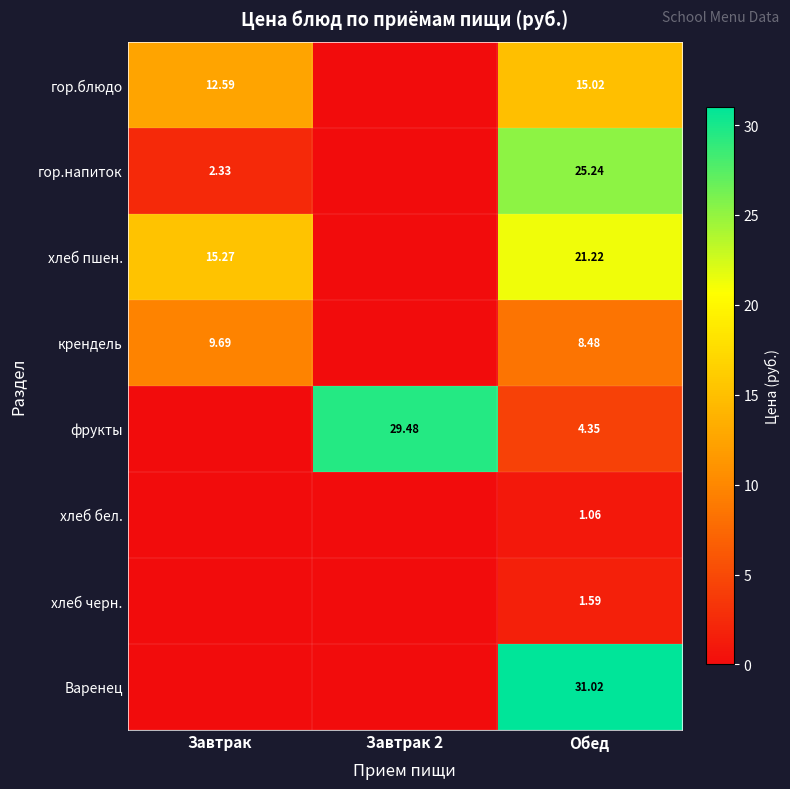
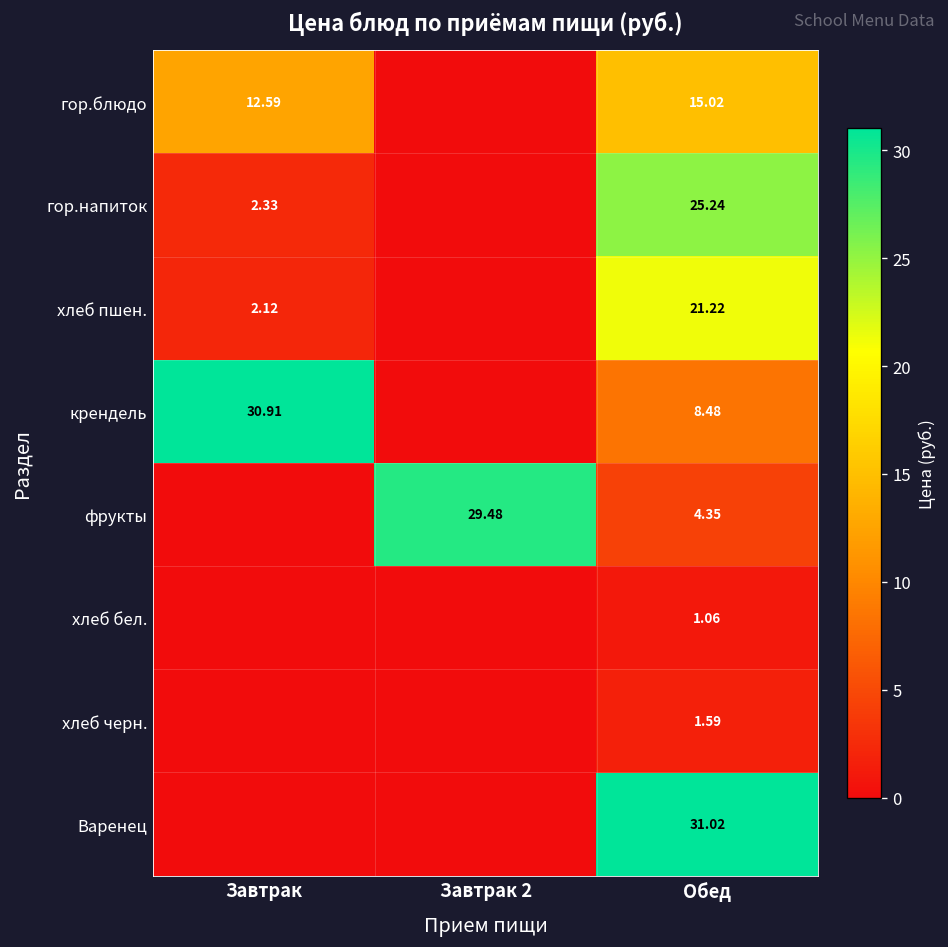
хлеб пшен., Завтрак: 15.27 -> 2.12
крендель, Завтрак: 9.69 -> 30.91
